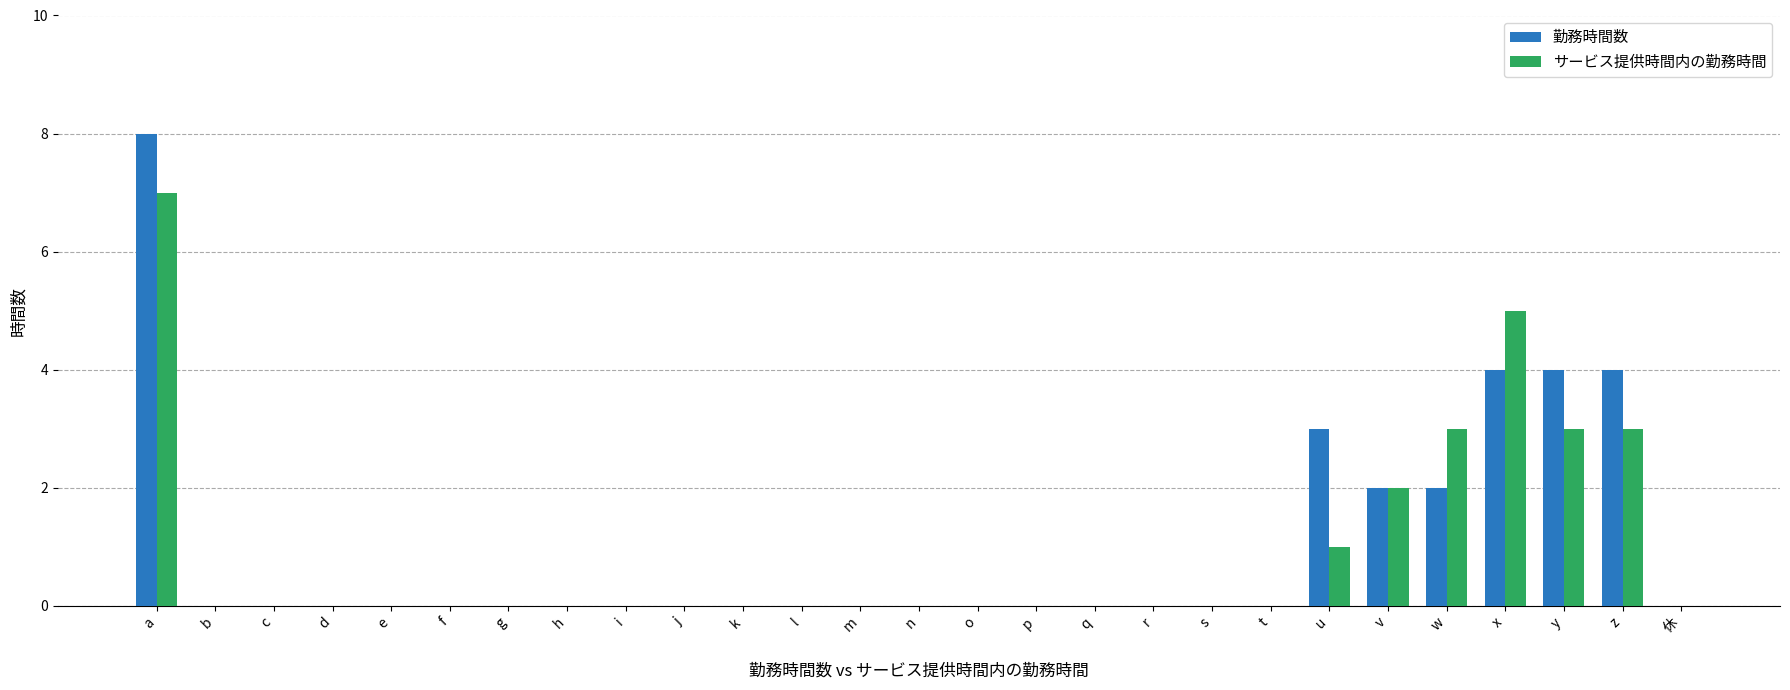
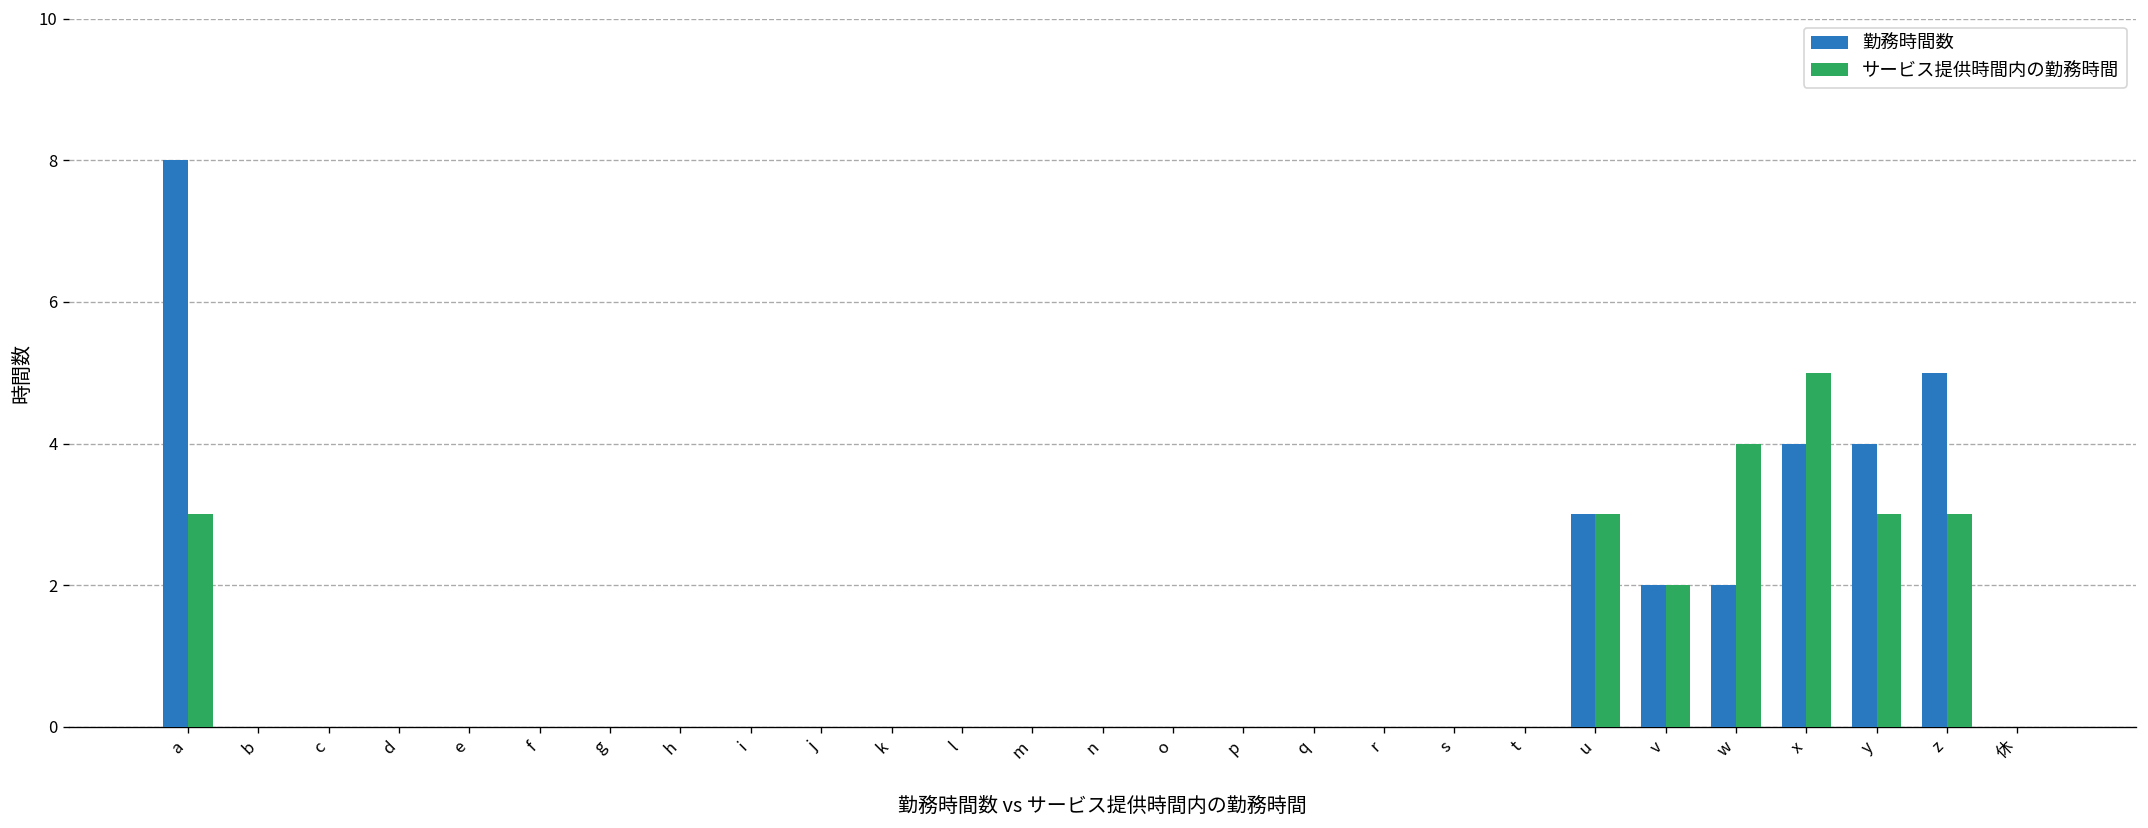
サービス提供時間内の勤務時間, a: 7 -> 3
サービス提供時間内の勤務時間, u: 1 -> 3
サービス提供時間内の勤務時間, w: 3 -> 4
勤務時間数, z: 4 -> 5
